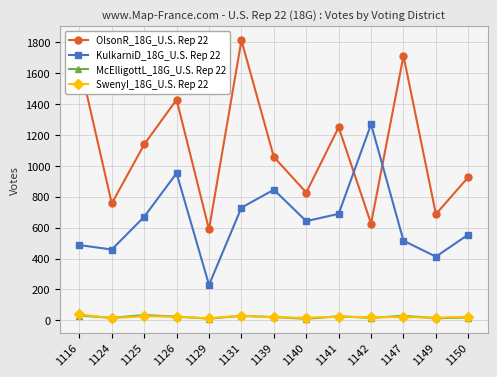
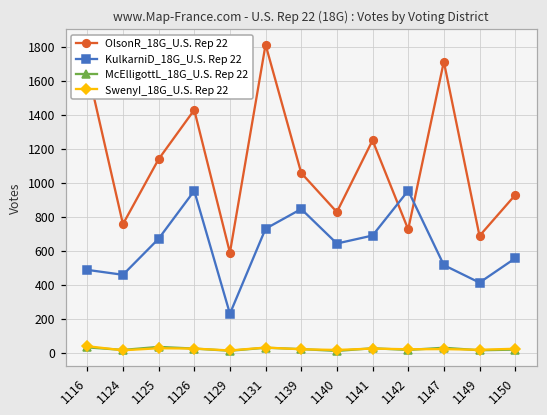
OlsonR_18G_U.S. Rep 22, 1142: 630 -> 730
KulkarniD_18G_U.S. Rep 22, 1142: 1270 -> 950
